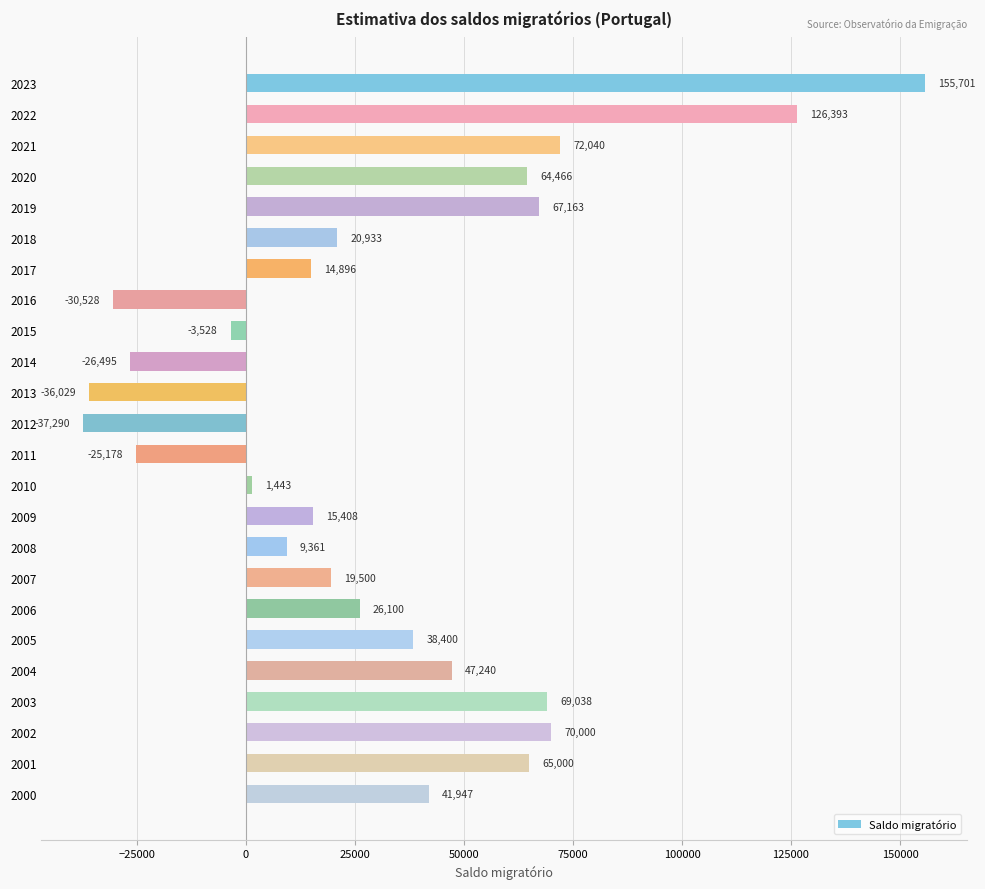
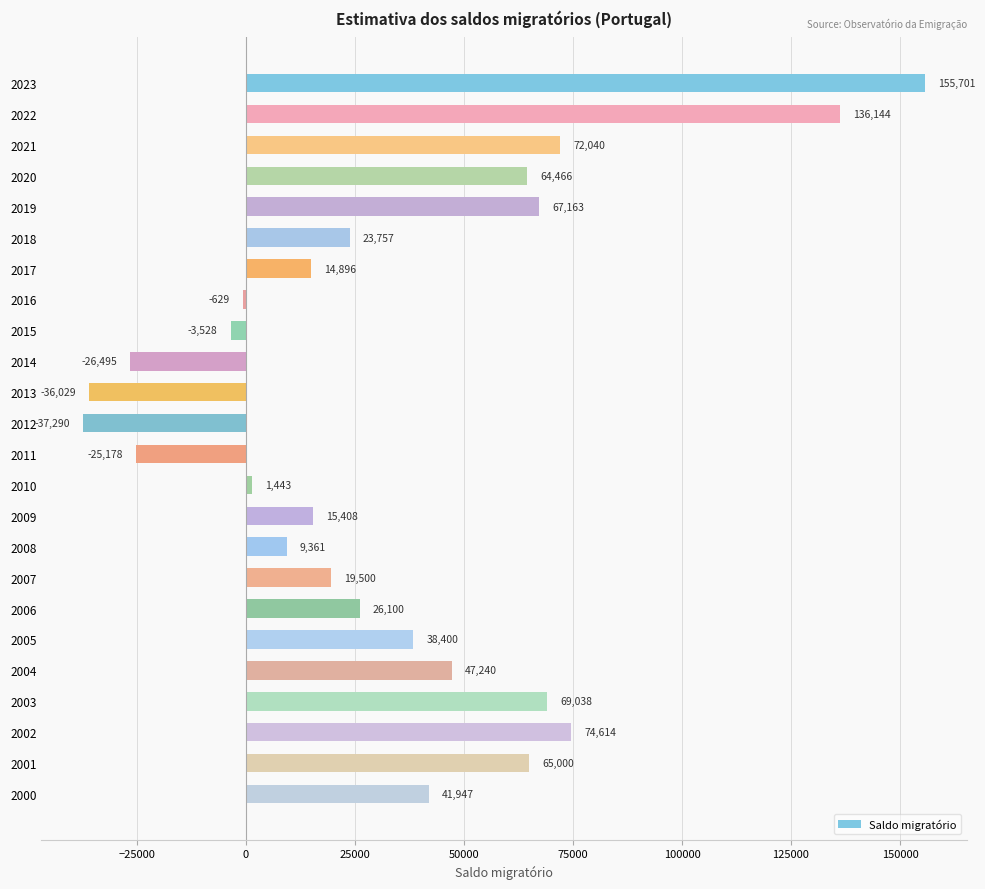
2022: 126,393 -> 136,144
2018: 20,933 -> 23,757
2016: -30,528 -> -629
2002: 70,000 -> 74,614
